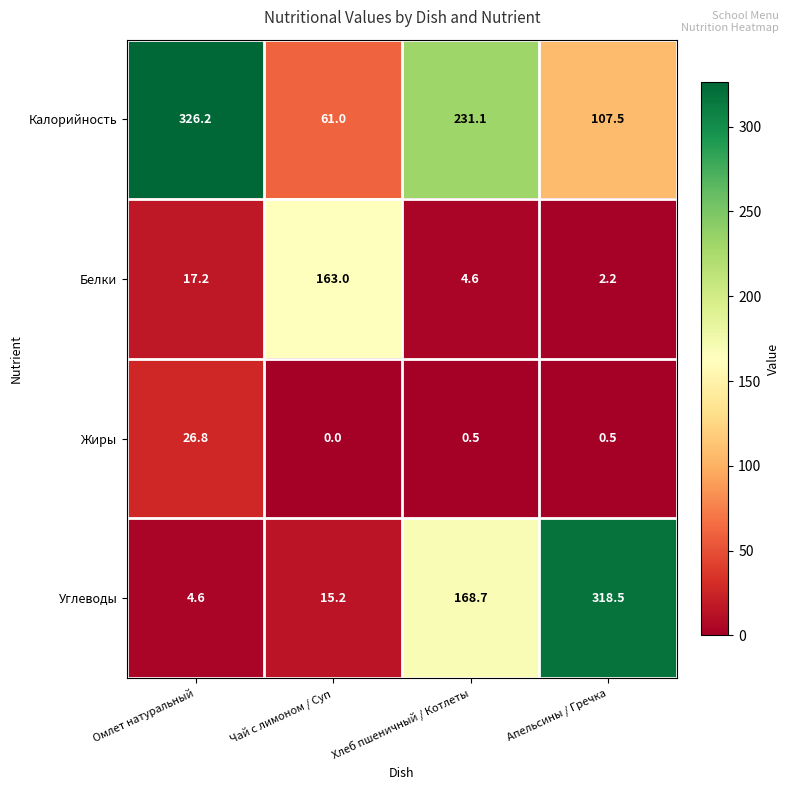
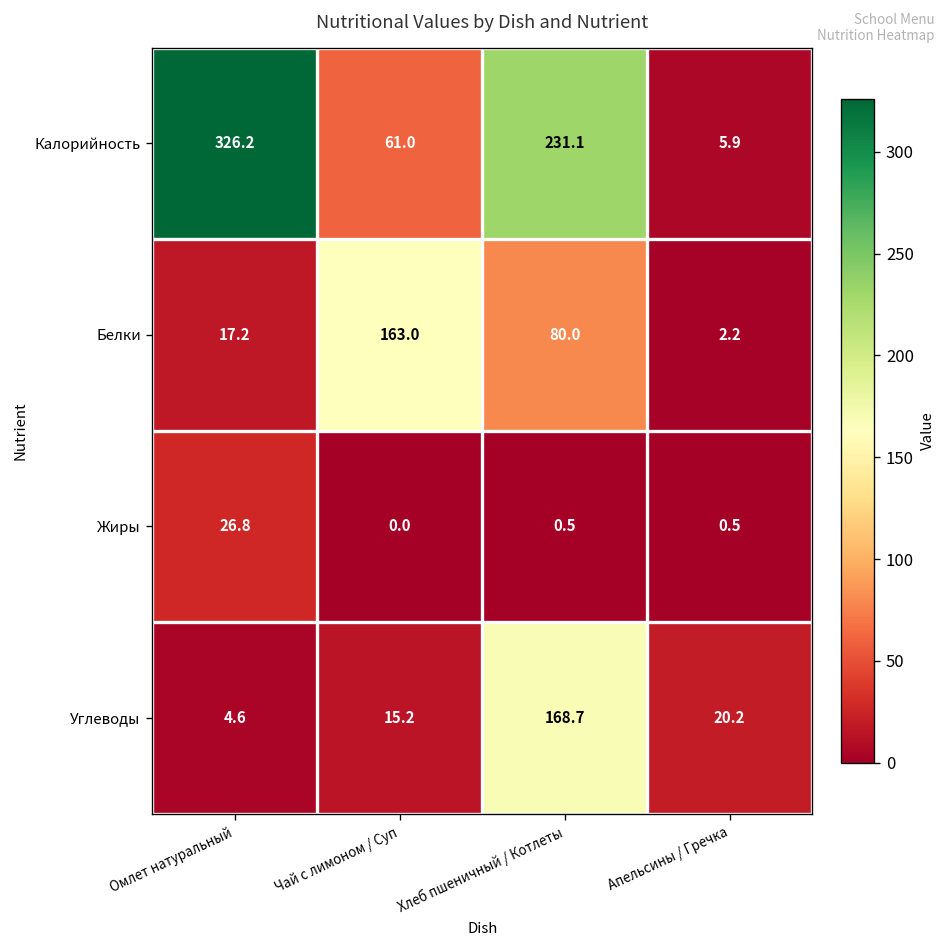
Калорийность, Апельсины / Гречка: 107.5 -> 5.9
Белки, Хлеб пшеничный / Котлеты: 4.6 -> 80.0
Углеводы, Апельсины / Гречка: 318.5 -> 20.2
